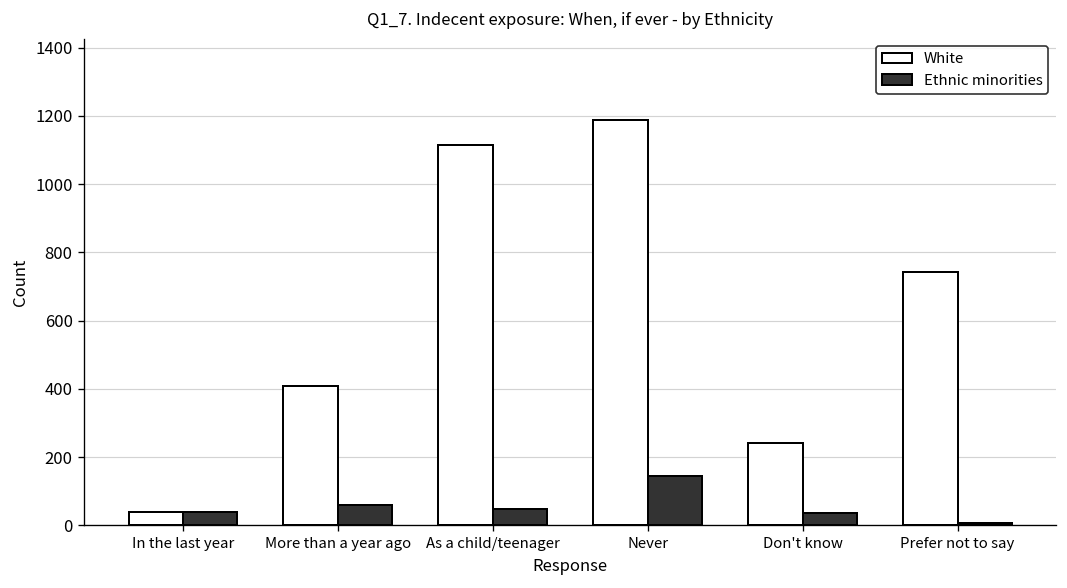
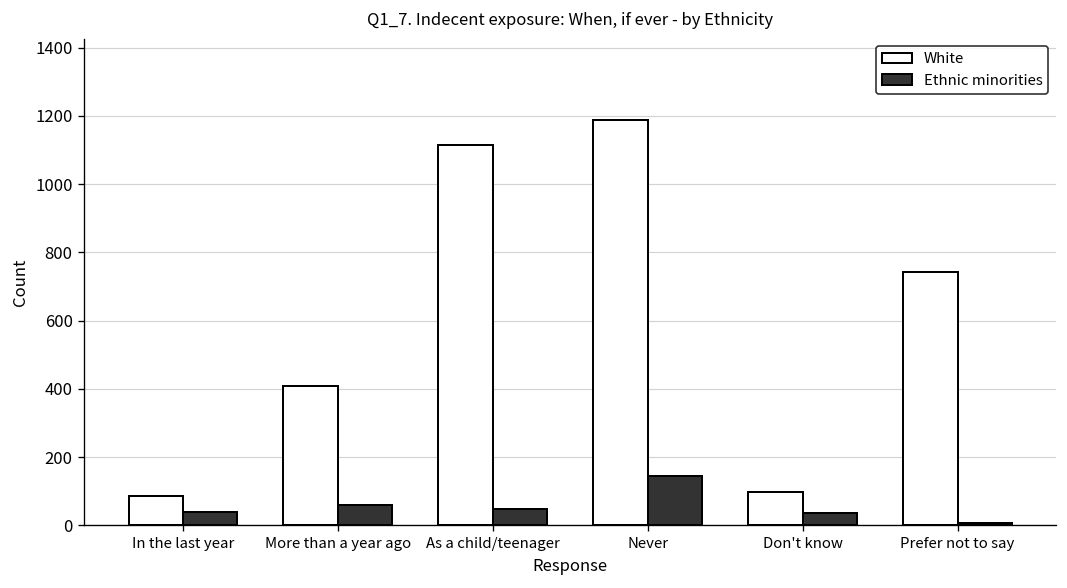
White, In the last year: 40 -> 90
White, Don't know: 240 -> 100
